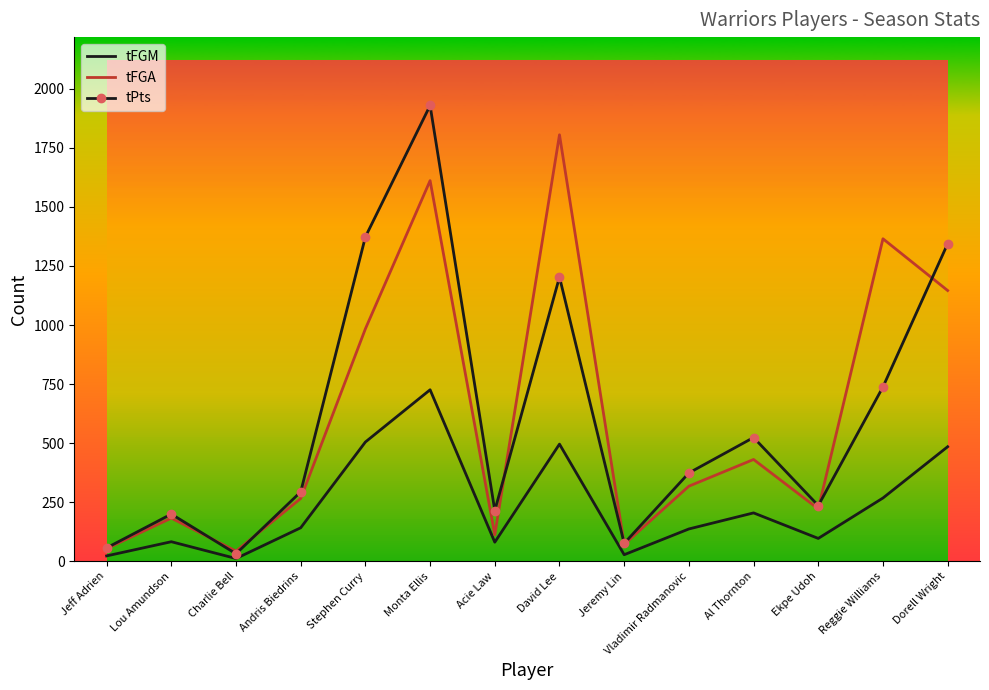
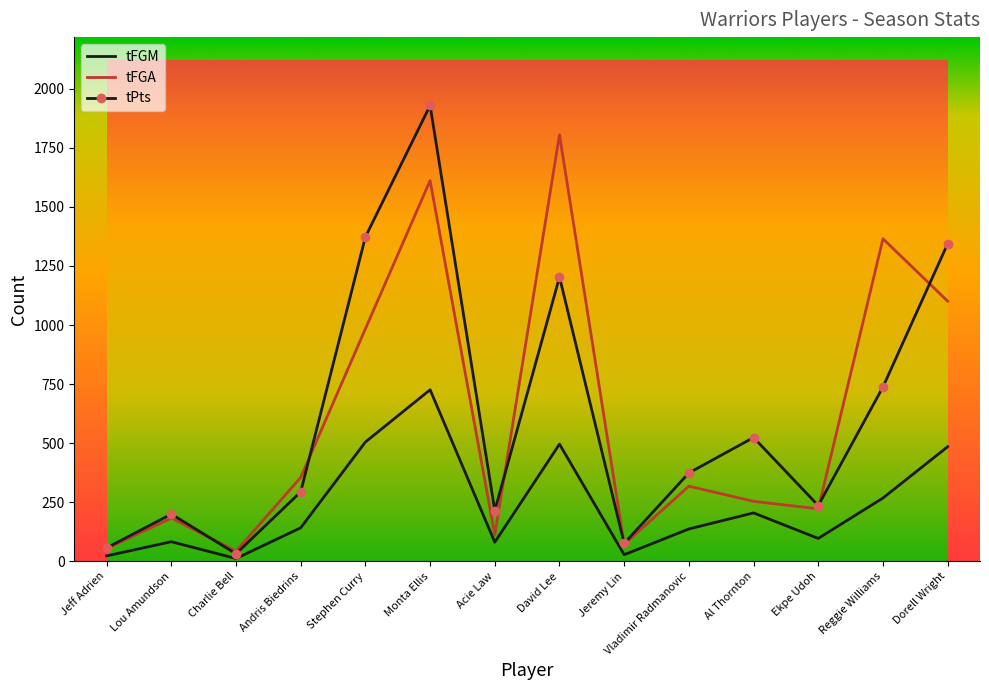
tFGA, Andris Biedrins: 270 -> 360
tFGA, Al Thornton: 430 -> 250
tFGA, Dorell Wright: 1150 -> 1100
